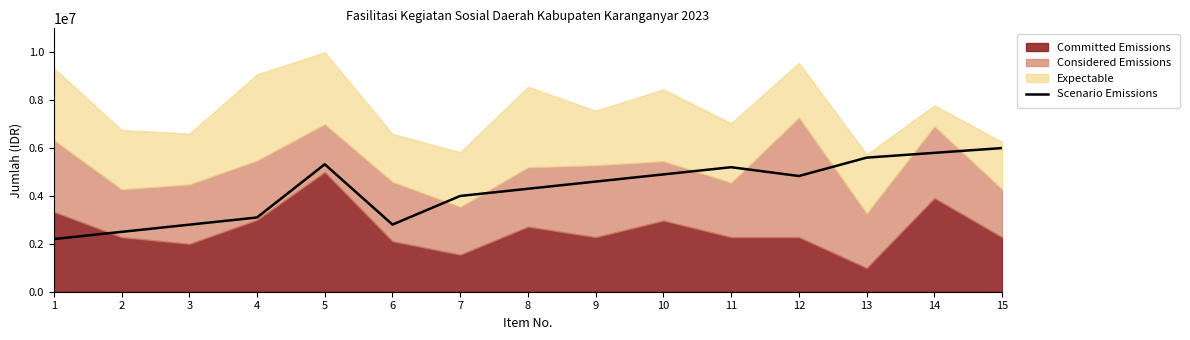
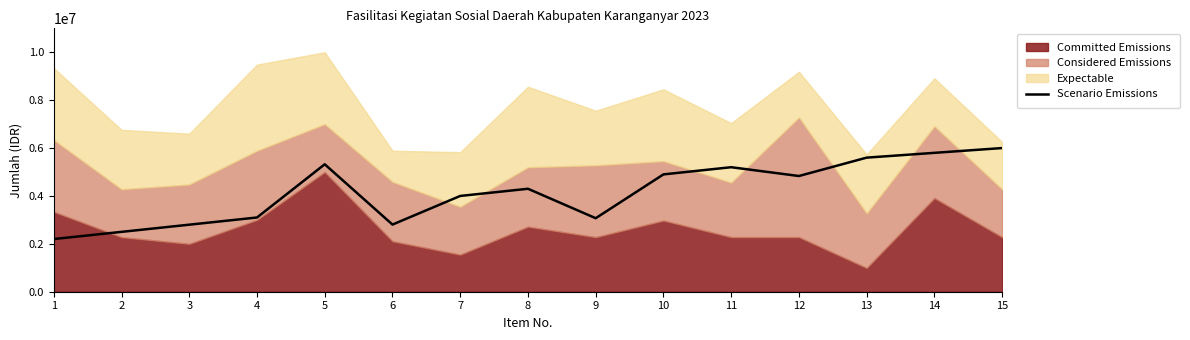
Considered Emissions, 4: 2500000 -> 2900000
Expectable, 6: 2000000 -> 1300000
Scenario Emissions, 9: 4600000 -> 3100000
Expectable, 12: 2300000 -> 1900000
Expectable, 14: 900000 -> 2000000
